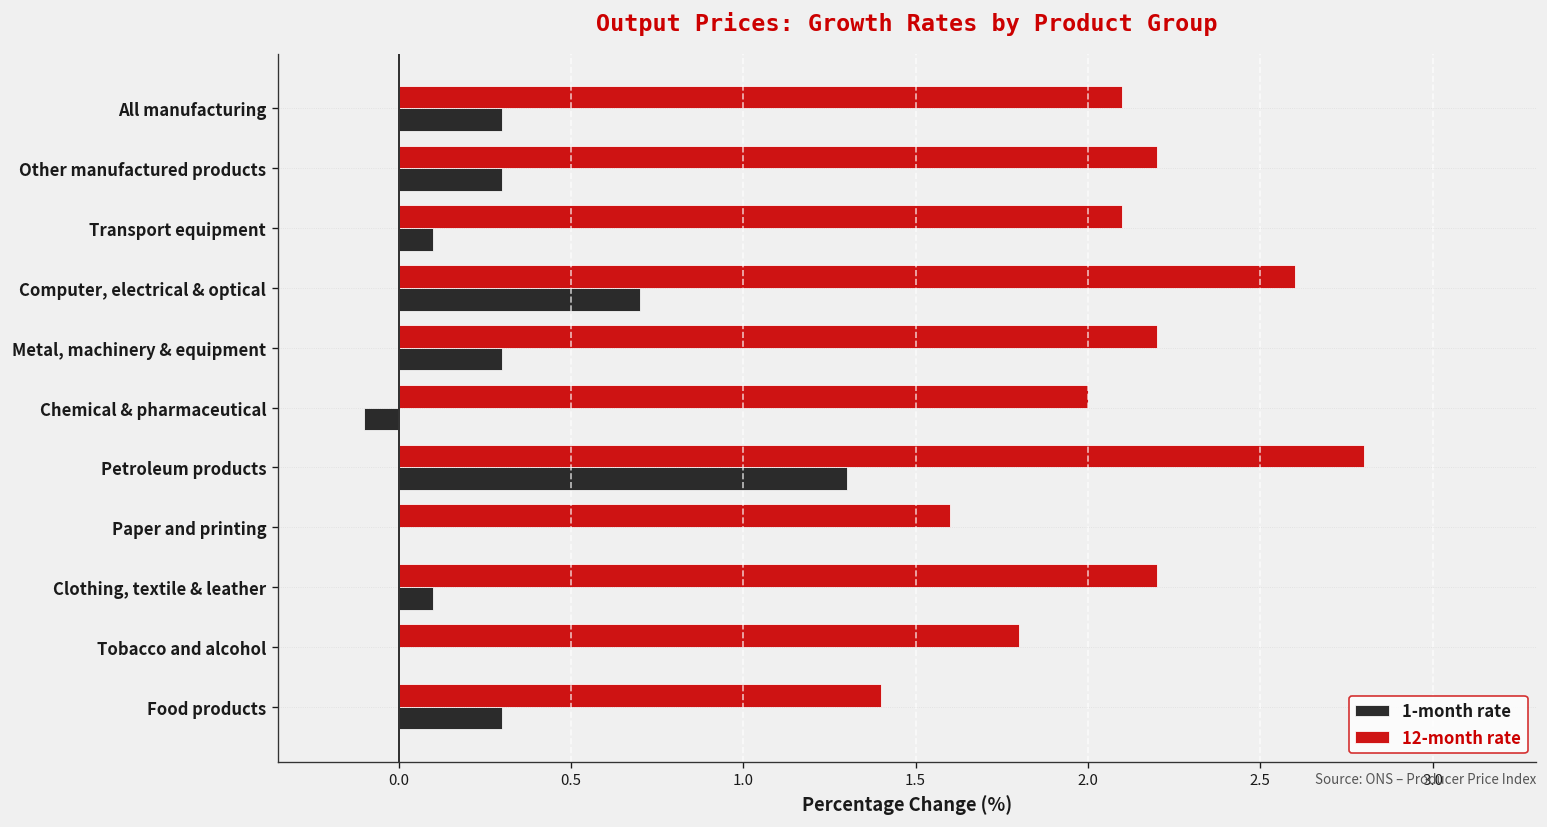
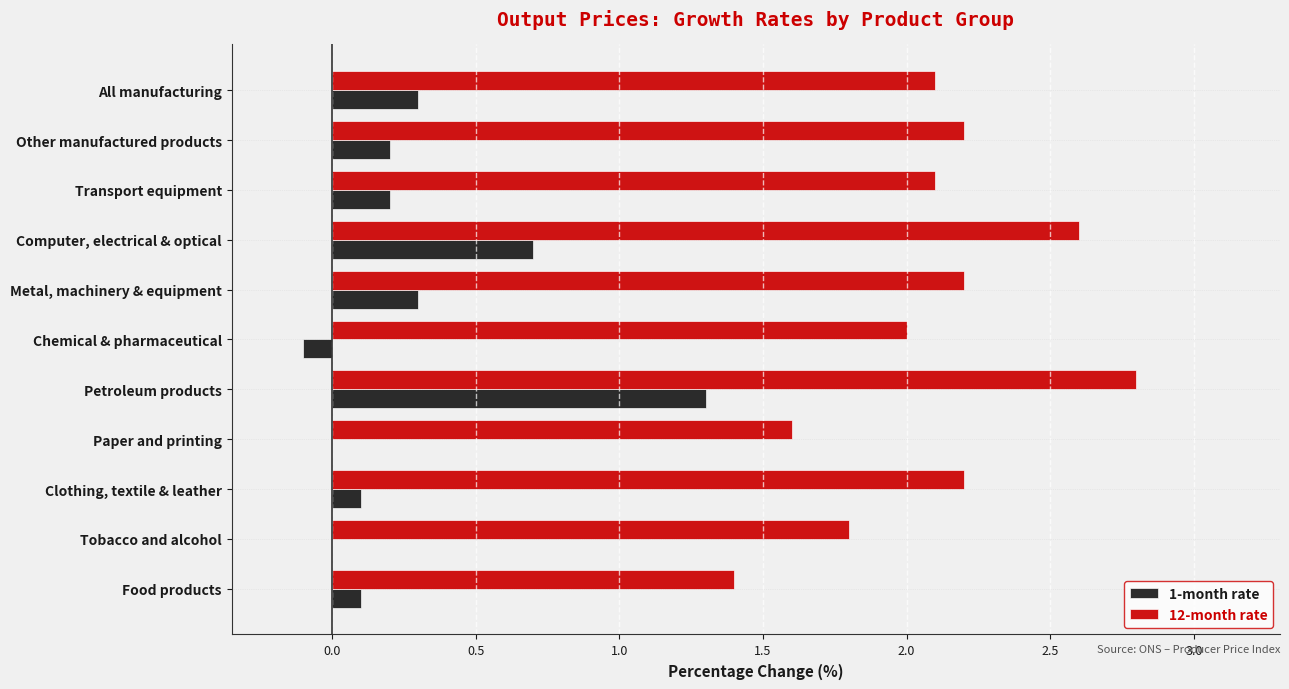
1-month rate, Other manufactured products: 0.3 -> 0.2
1-month rate, Transport equipment: 0.1 -> 0.2
1-month rate, Food products: 0.3 -> 0.1
